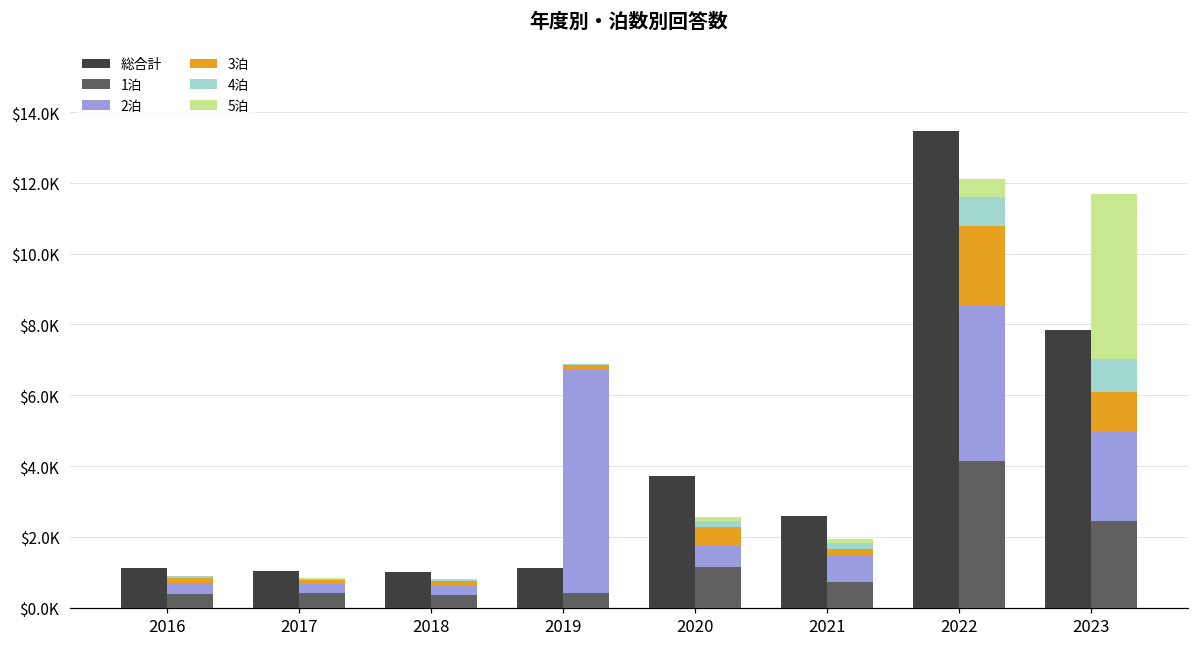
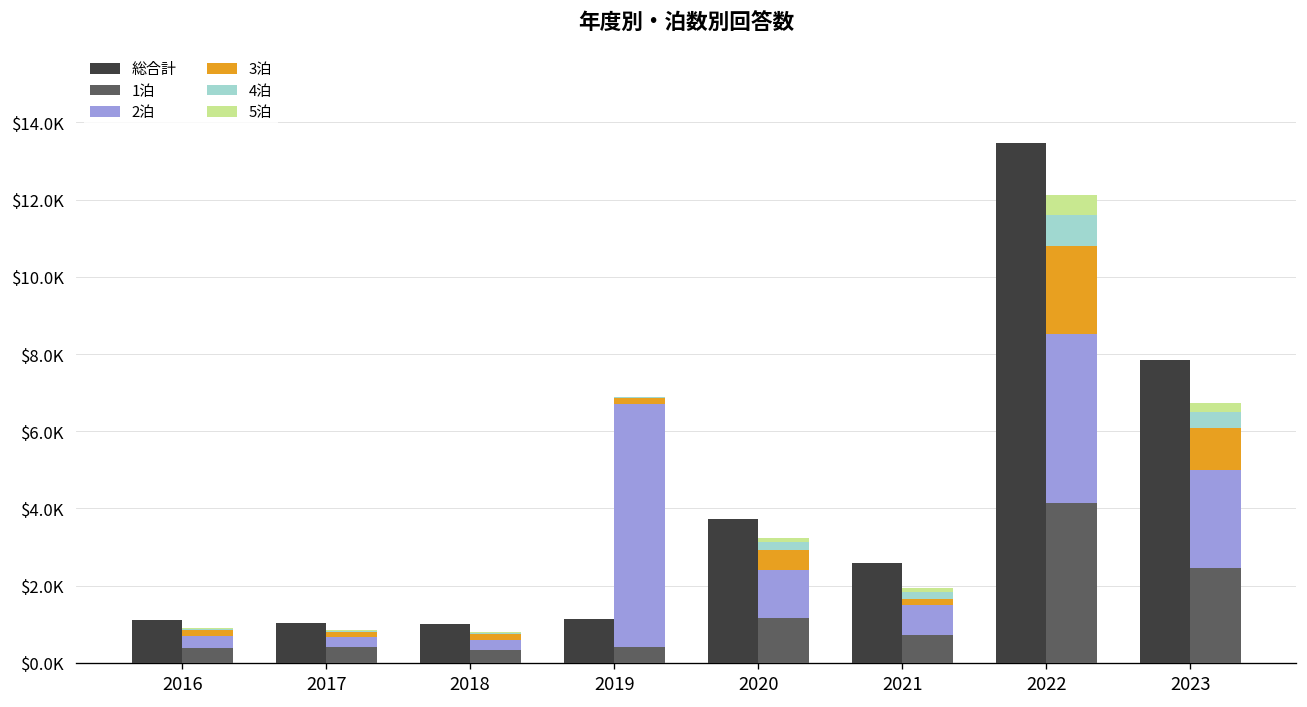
2泊, 2020: $600 -> $1200
4泊, 2023: $900 -> $400
5泊, 2023: $4700 -> $200
